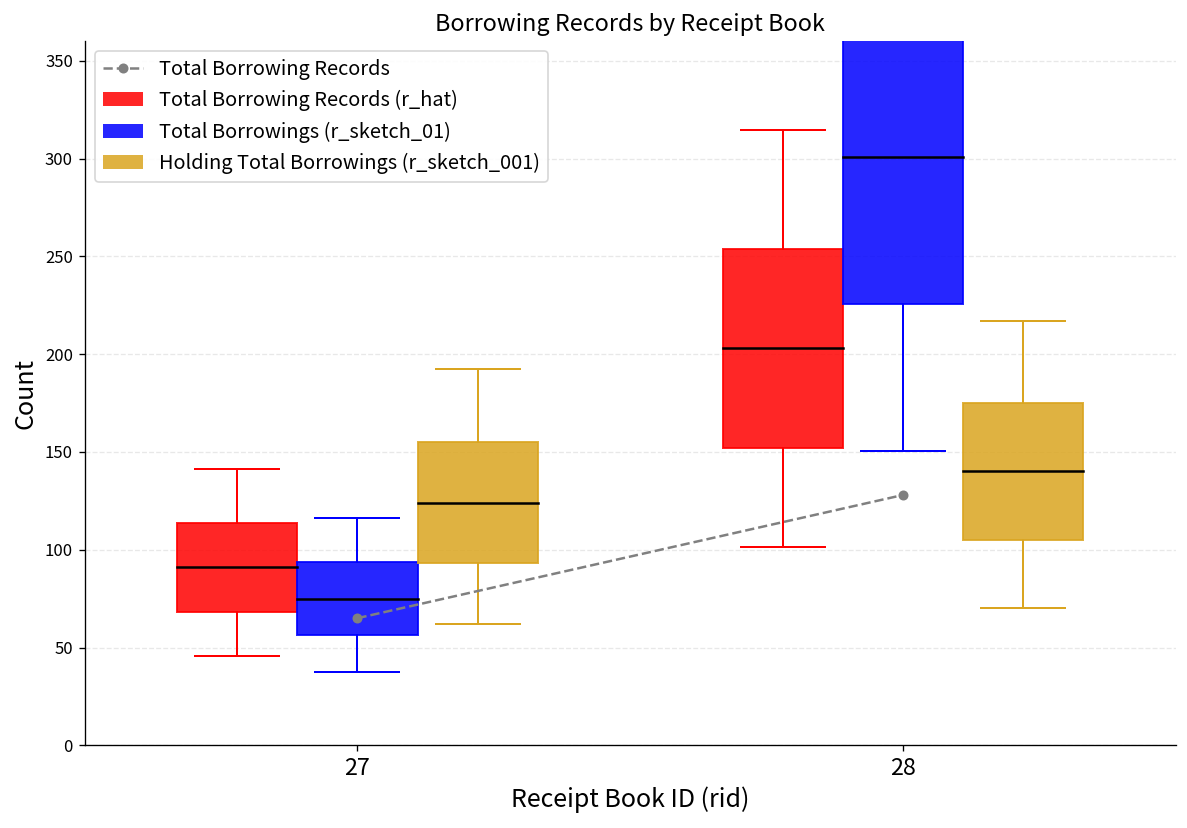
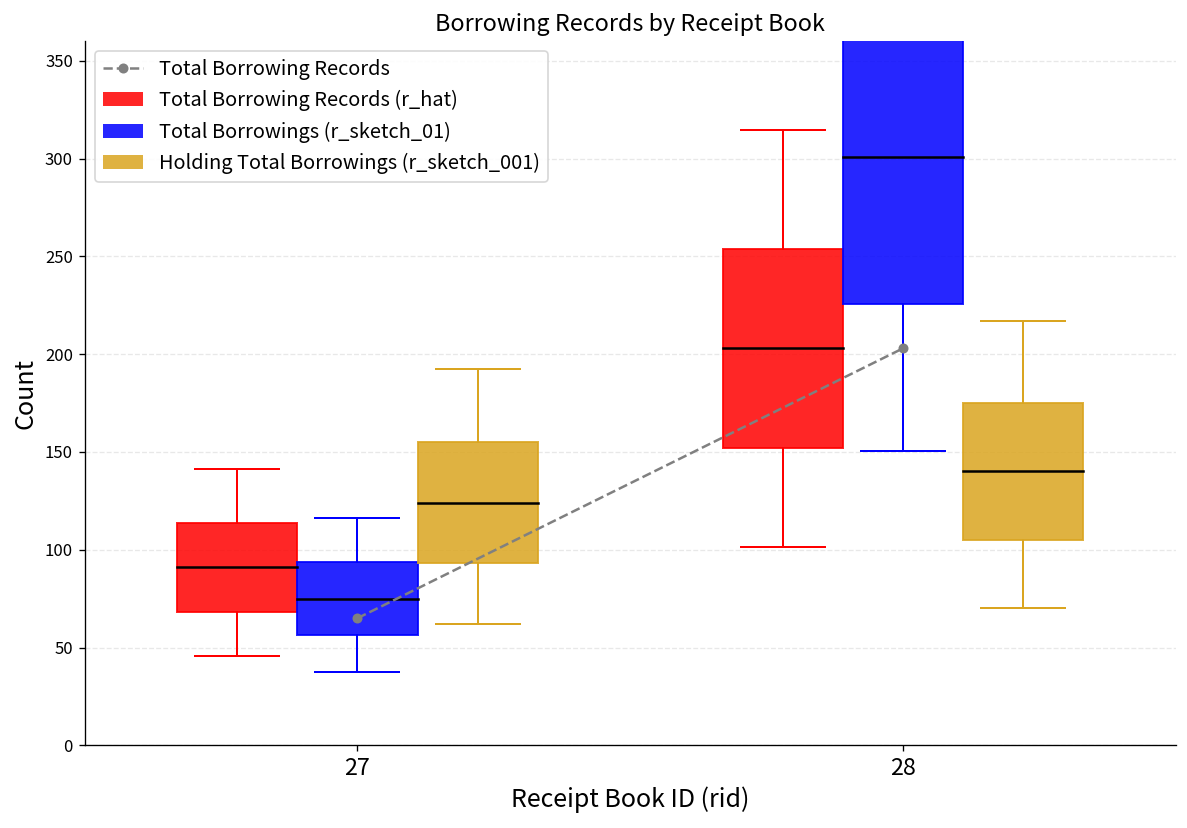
Total Borrowing Records, 28: 128 -> 203
